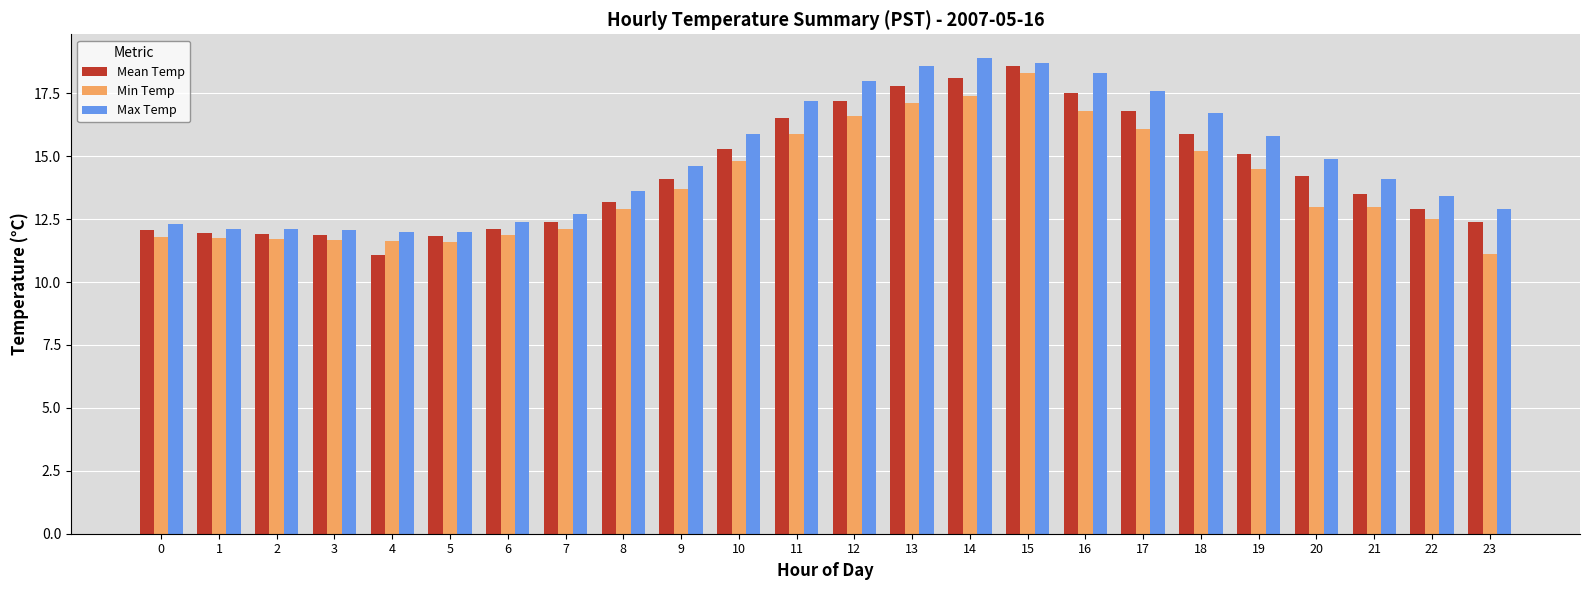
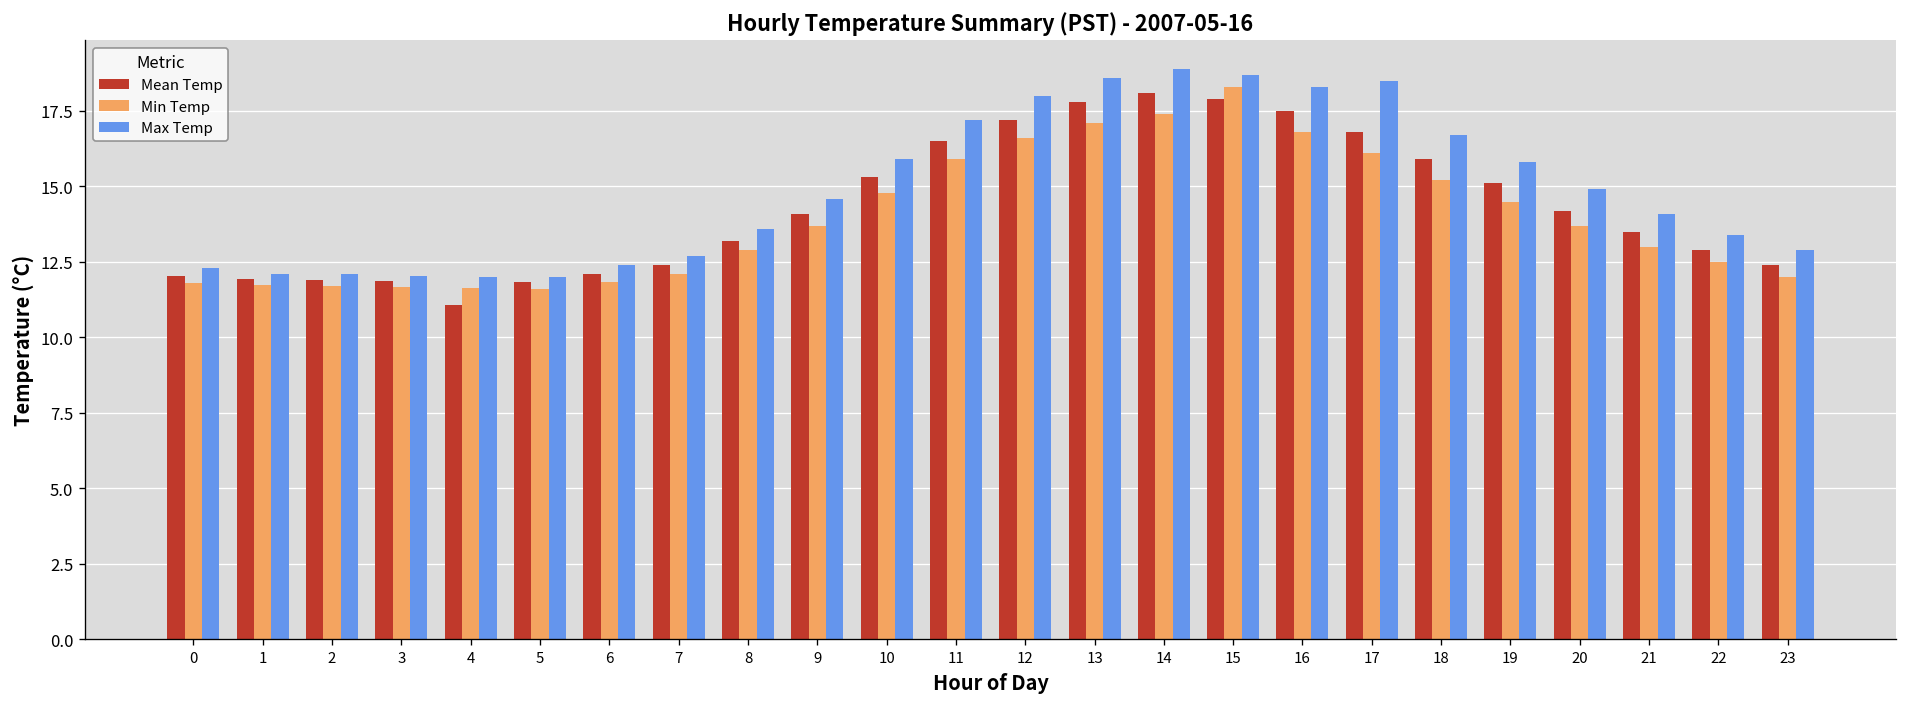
Mean Temp, 15: 18.6 -> 17.9
Max Temp, 17: 17.6 -> 18.5
Min Temp, 20: 13.0 -> 13.7
Min Temp, 23: 11.1 -> 12.0
